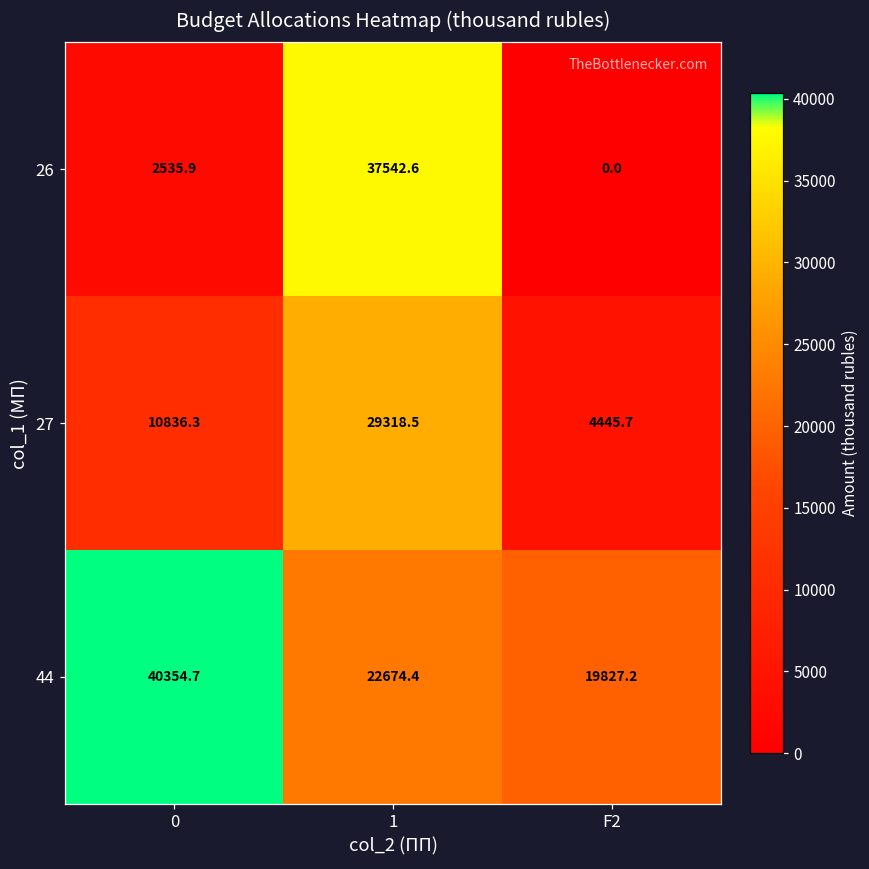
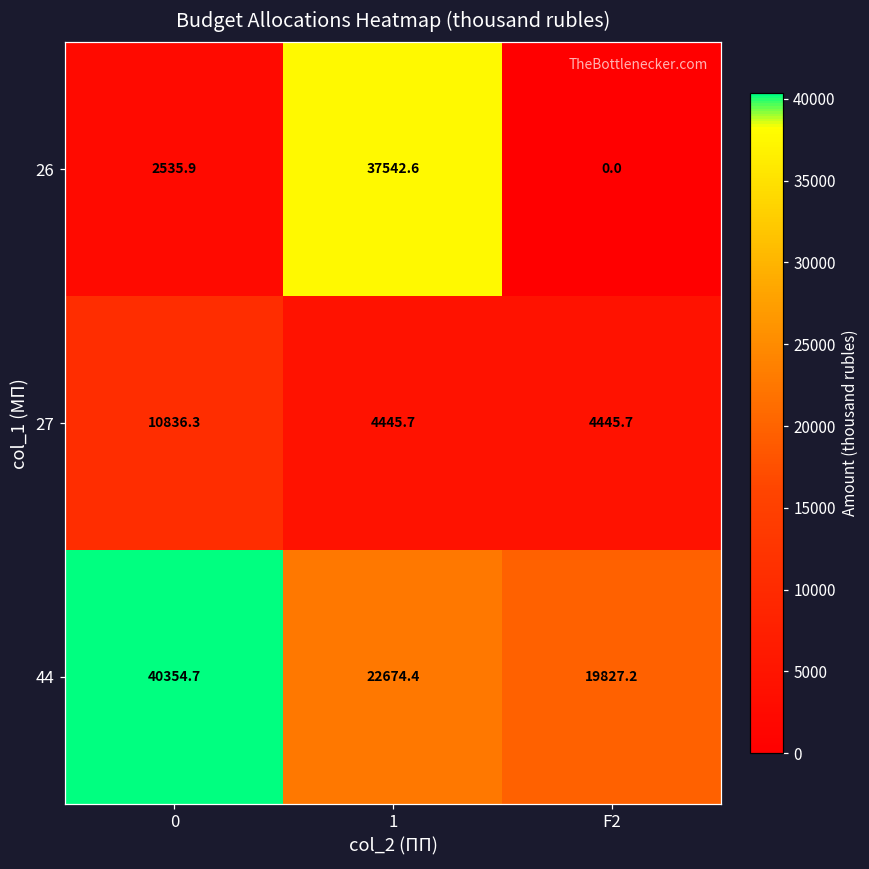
27, 1: 29318.5 -> 4445.7
